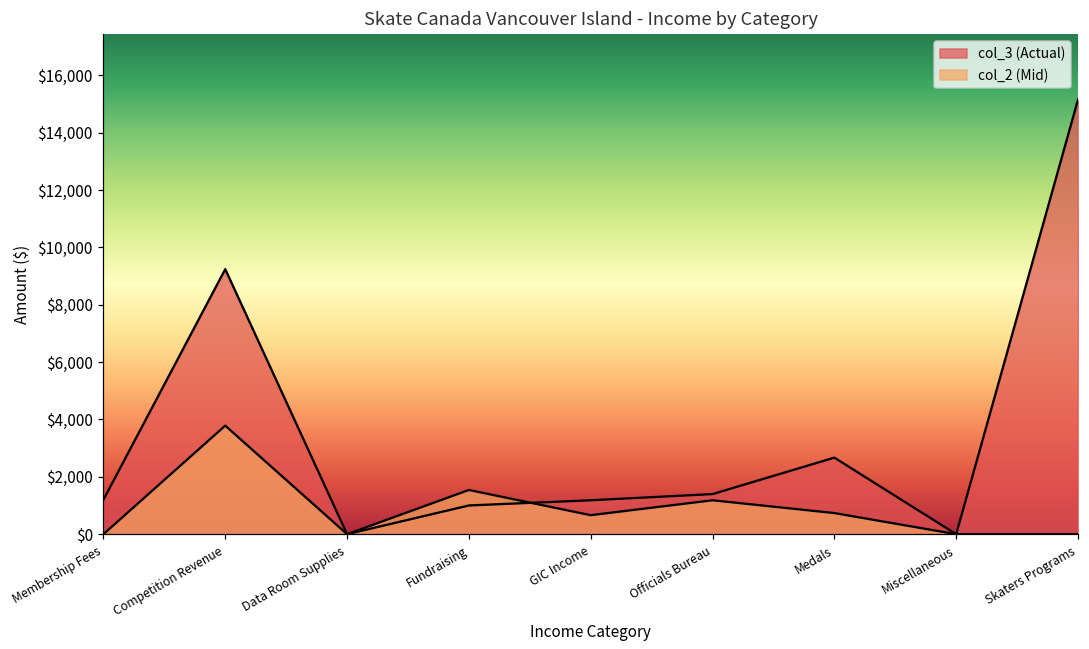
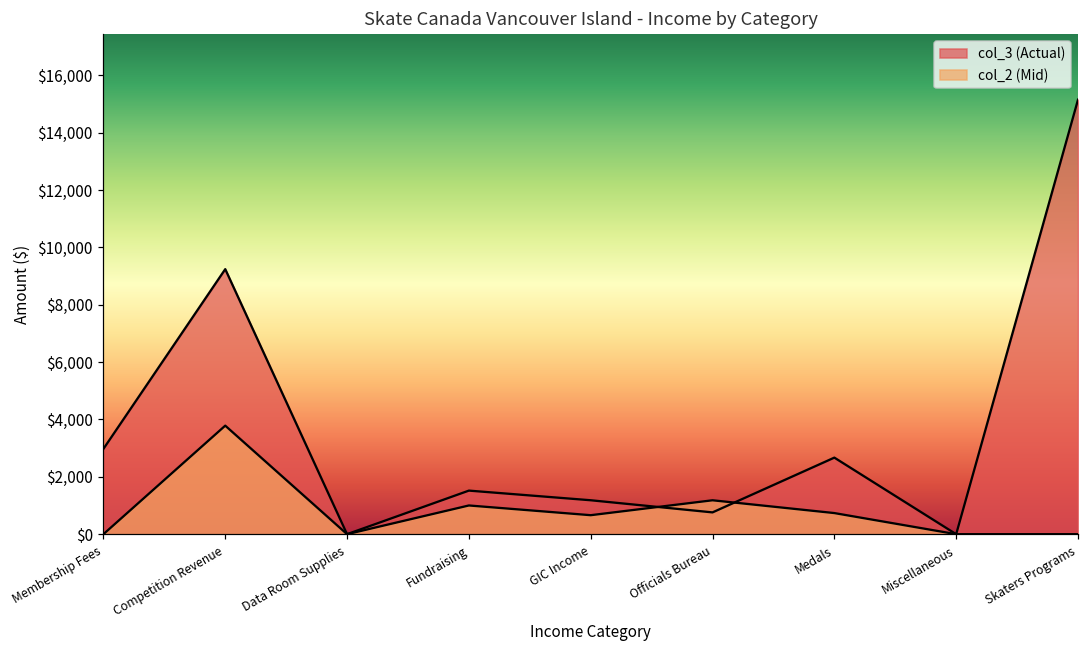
col_3 (Actual), Membership Fees: $1,200 -> $3,000
col_3 (Actual), Fundraising: $1,000 -> $1,500
col_2 (Mid), Fundraising: $1,500 -> $1,000
col_3 (Actual), Officials Bureau: $1,400 -> $800
